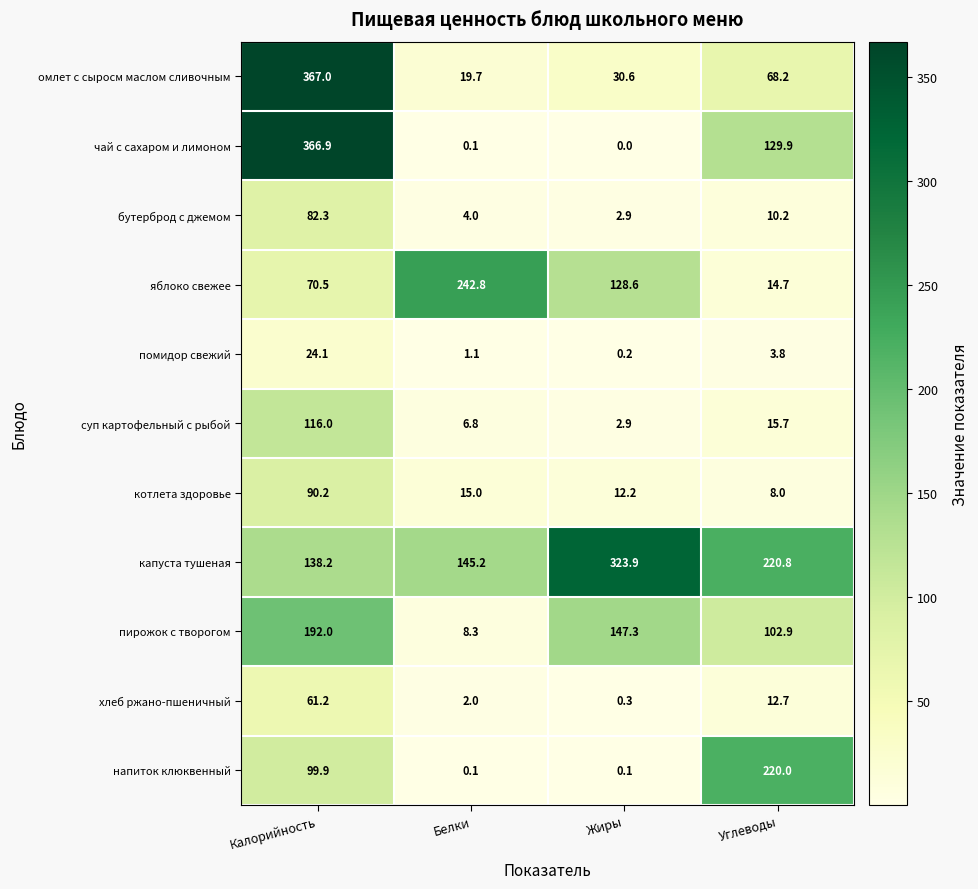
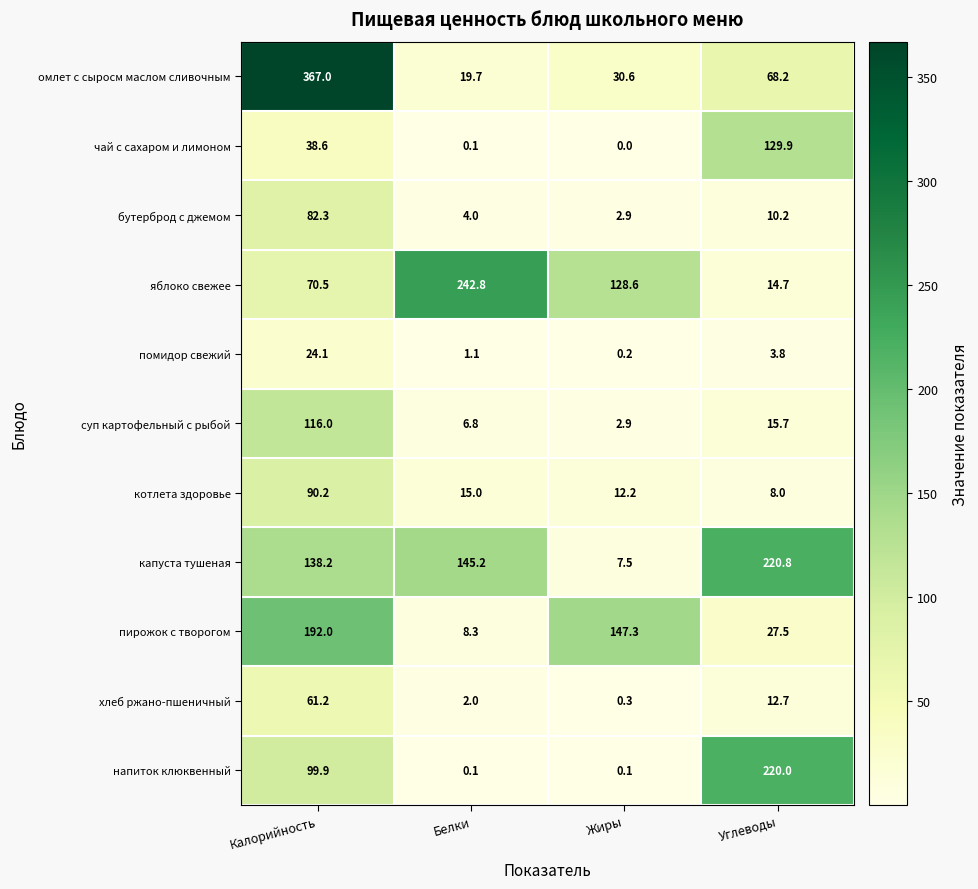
чай с сахаром и лимоном, Калорийность: 366.9 -> 38.6
капуста тушеная, Жиры: 323.9 -> 7.5
пирожок с творогом, Углеводы: 102.9 -> 27.5
